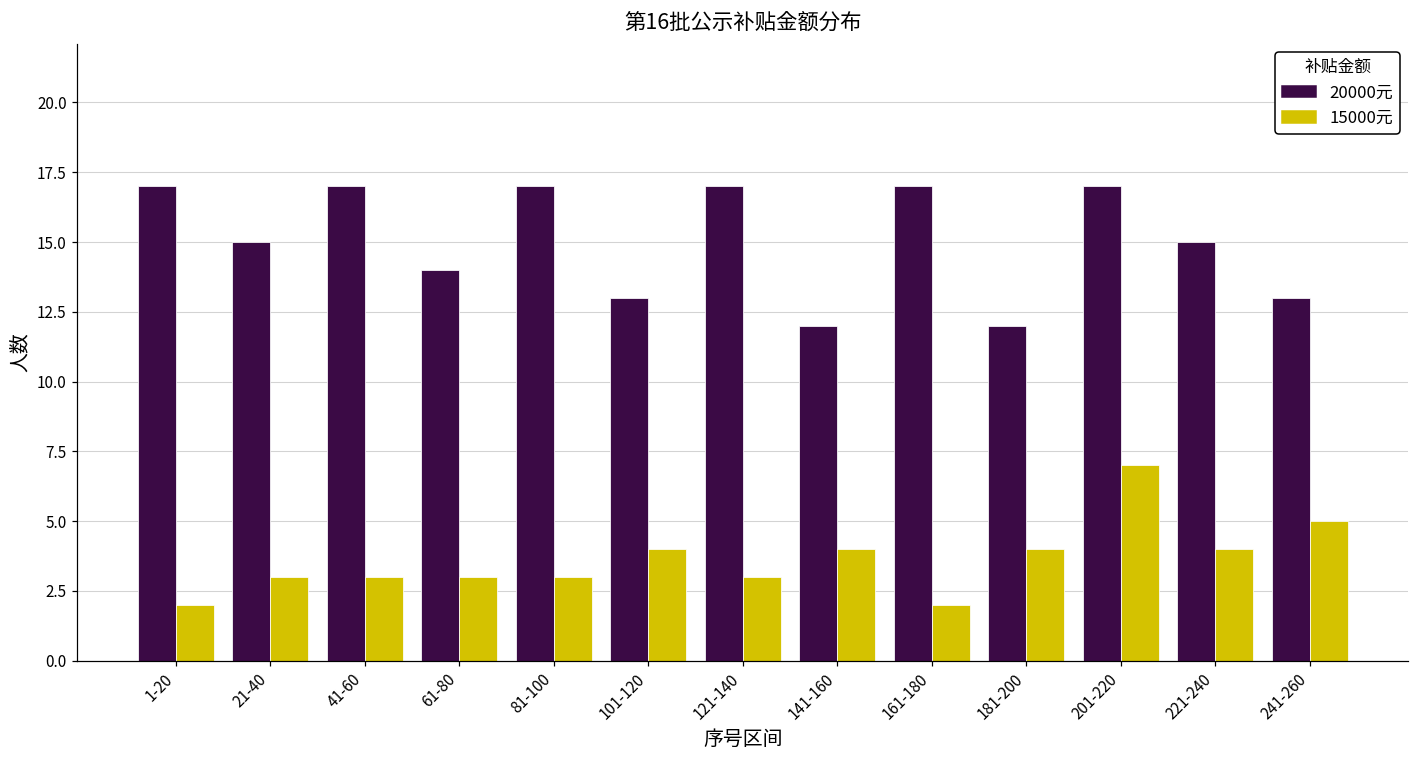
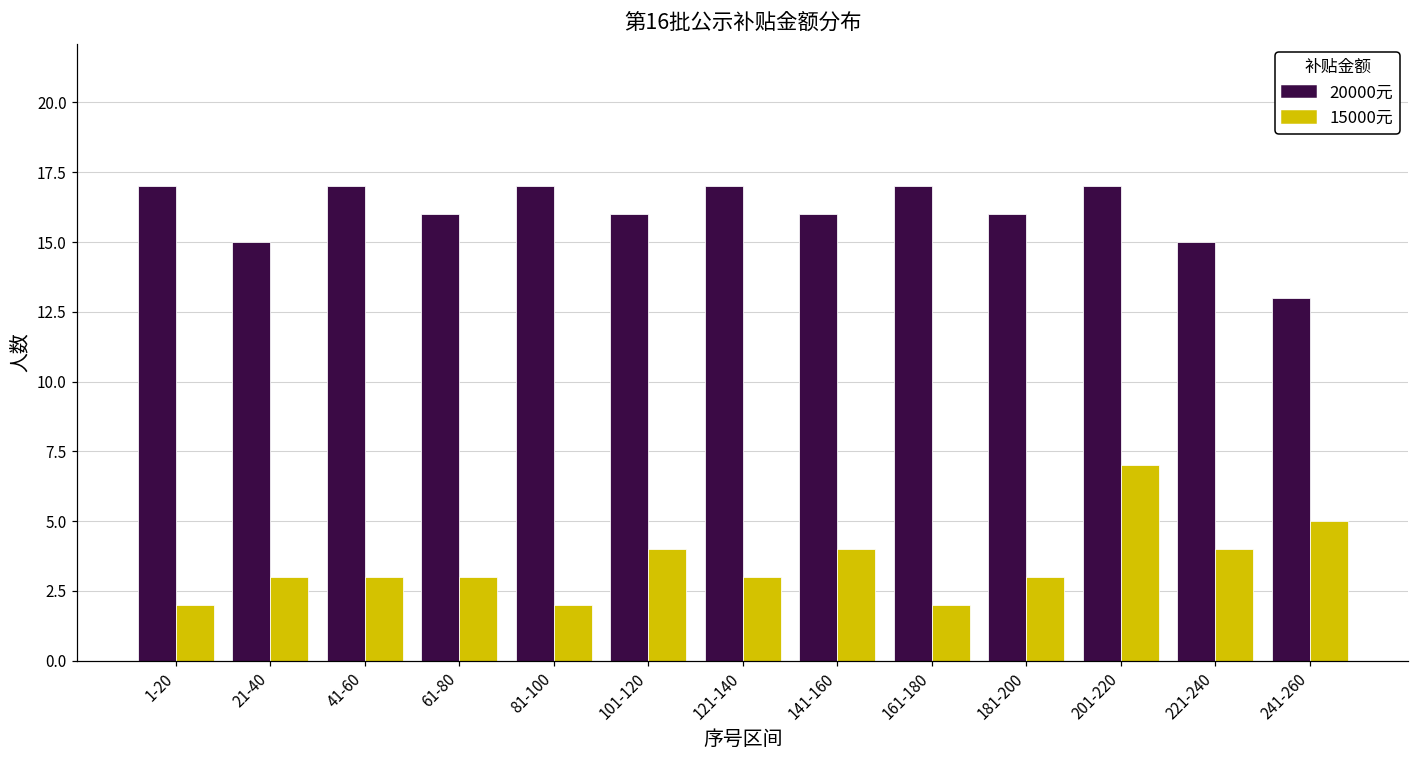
20000元, 61-80: 14 -> 16
15000元, 81-100: 3 -> 2
20000元, 101-120: 13 -> 16
20000元, 141-160: 12 -> 16
20000元, 181-200: 12 -> 16
15000元, 181-200: 4 -> 3
